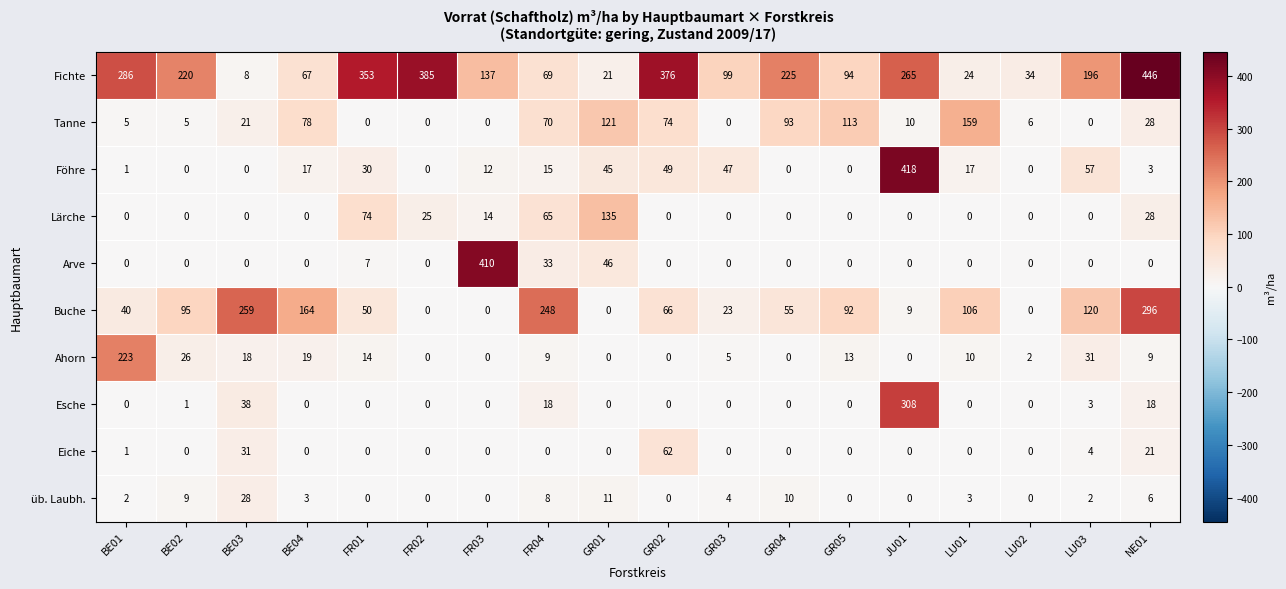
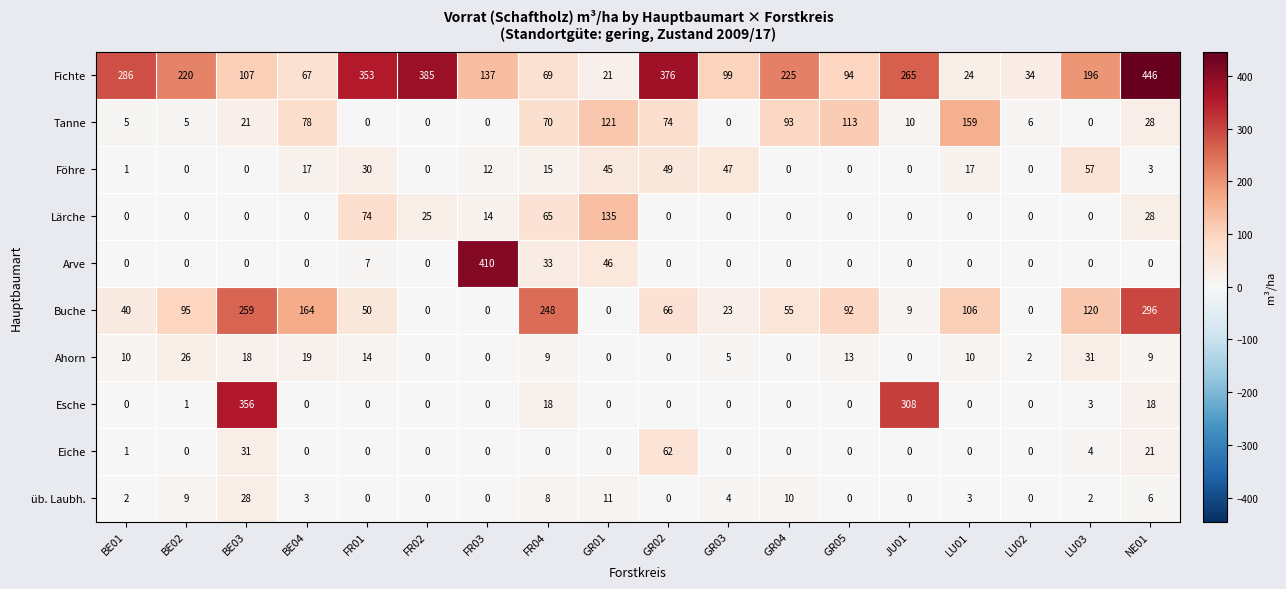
Fichte, BE03: 8 -> 107
Föhre, JU01: 418 -> 0
Ahorn, BE01: 223 -> 10
Esche, BE03: 38 -> 356
